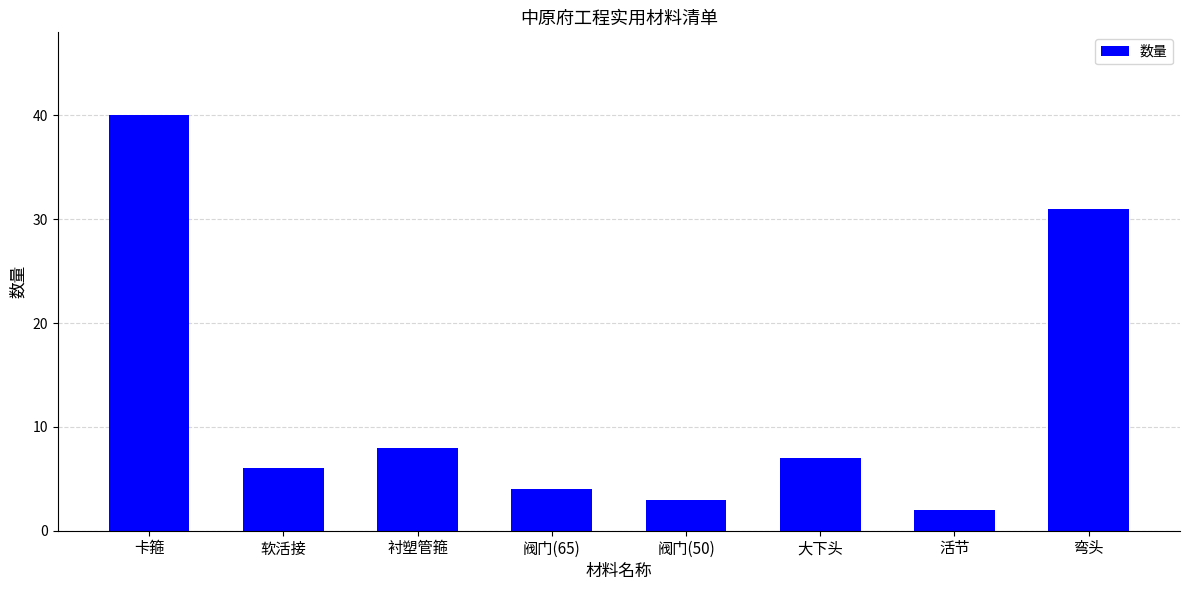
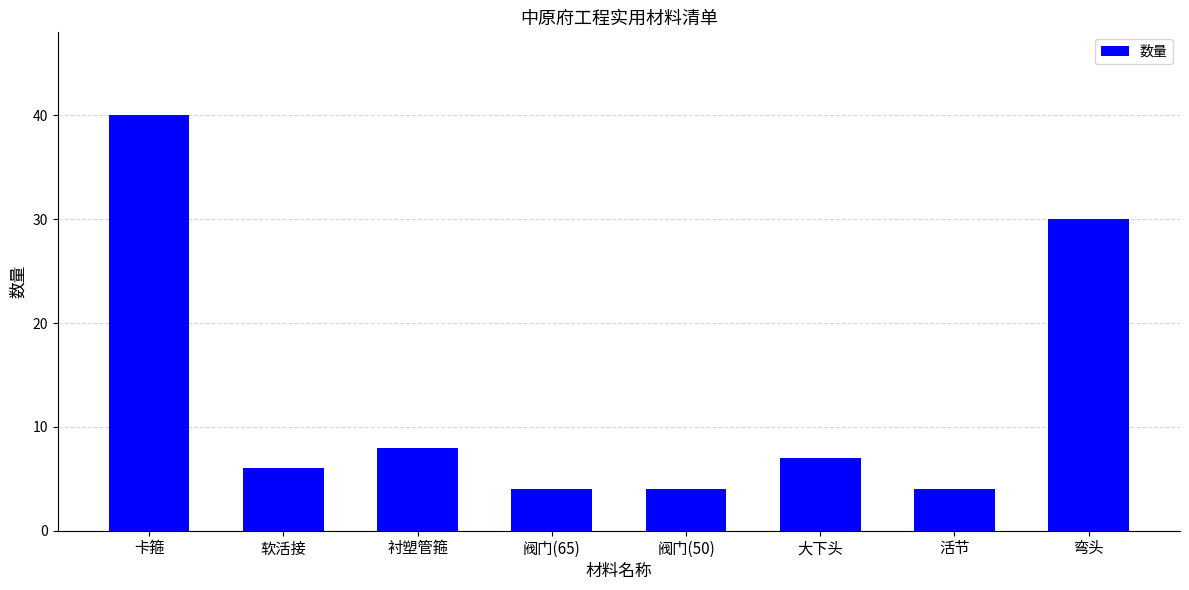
阀门(50): 3 -> 4
活节: 2 -> 4
弯头: 31 -> 30
